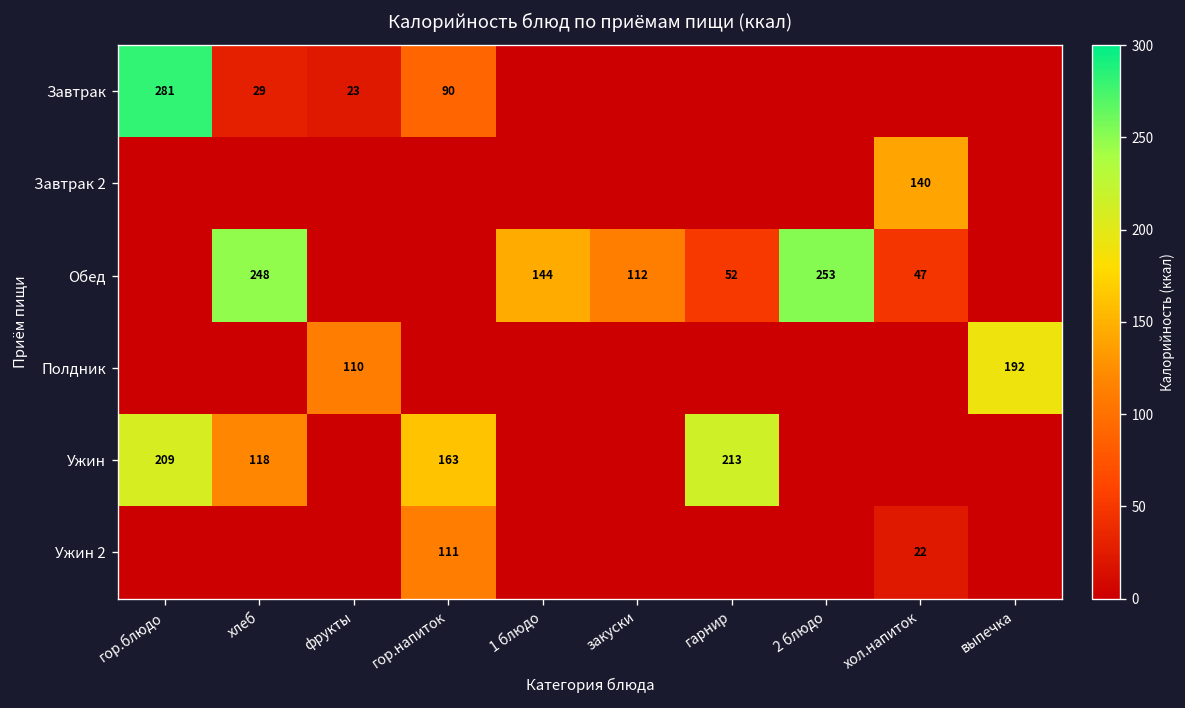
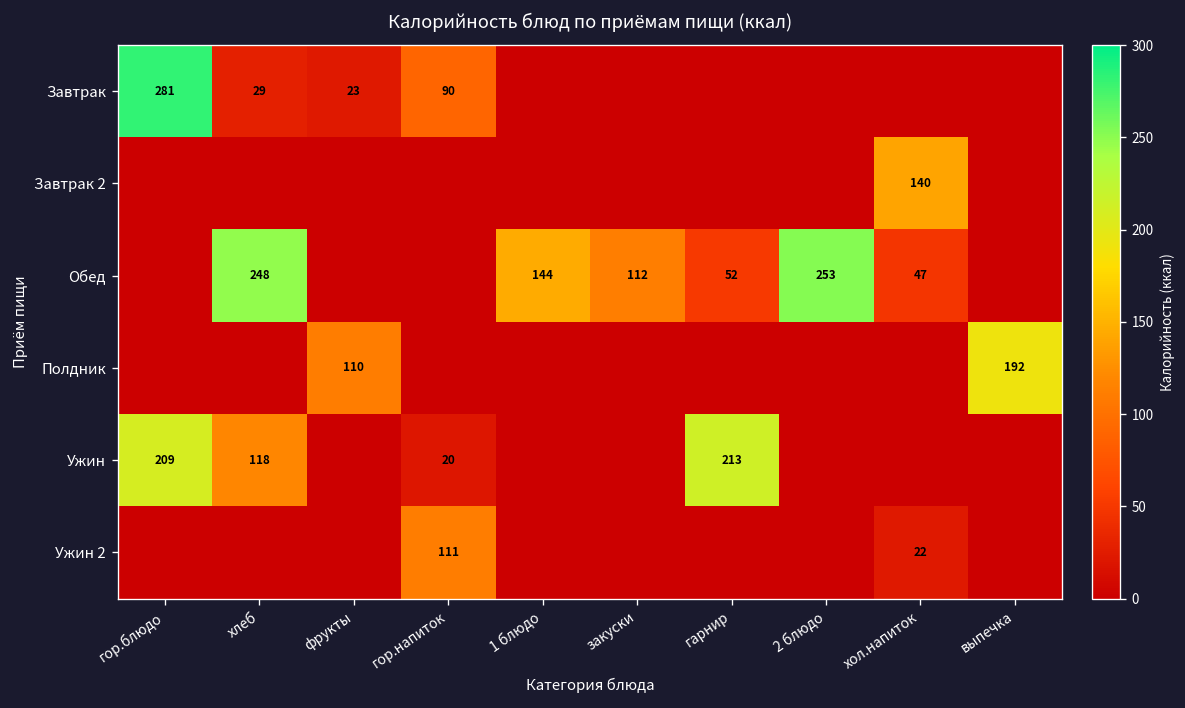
Ужин, гор.напиток: 163 -> 20
